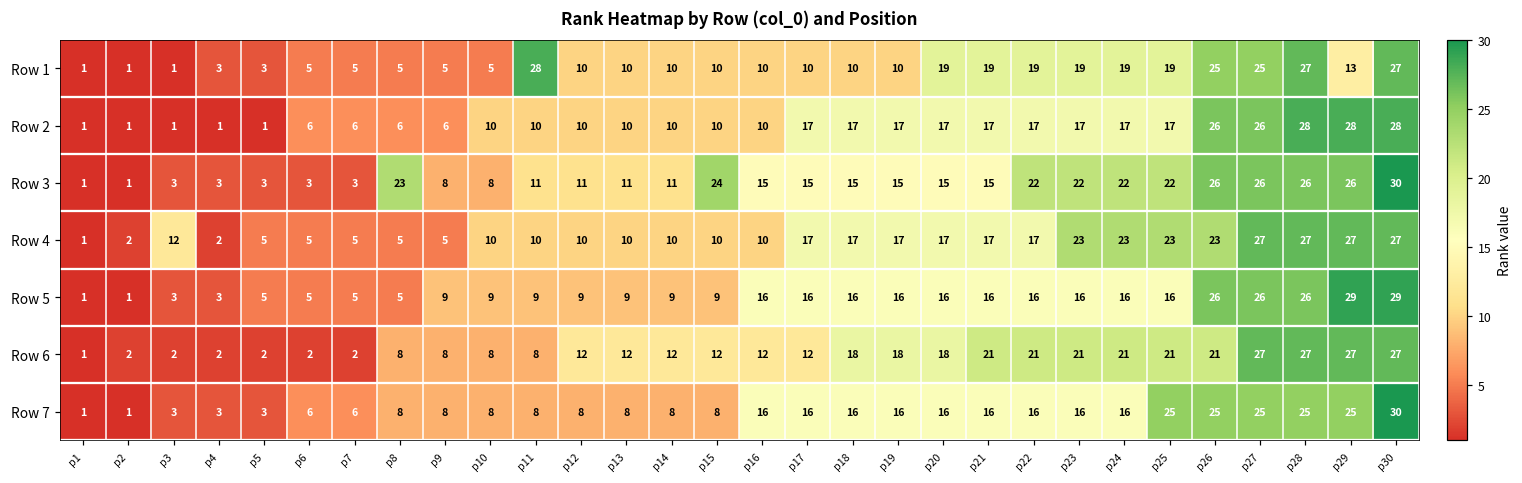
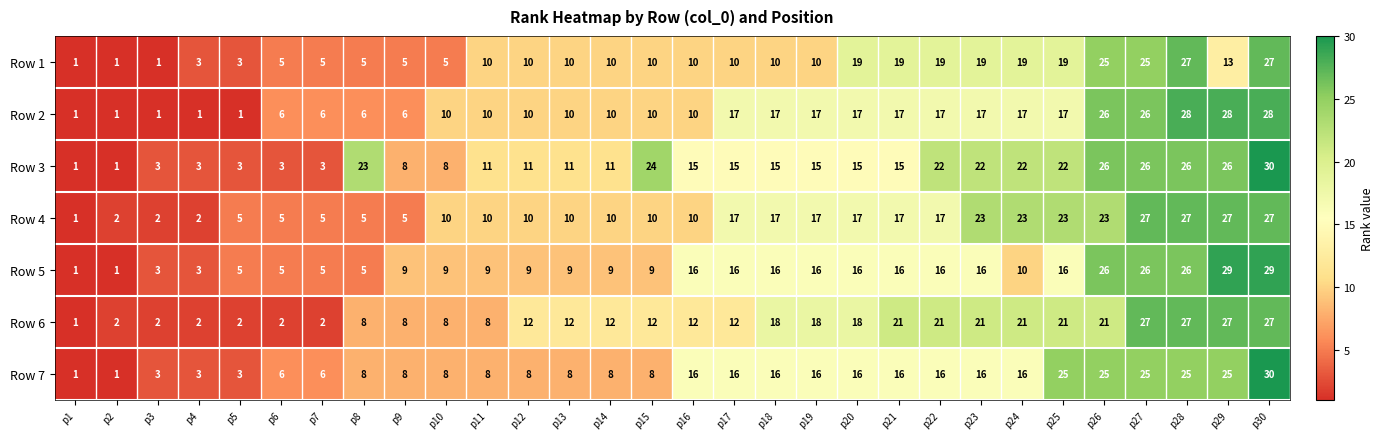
Row 1, p11: 28 -> 10
Row 4, p3: 12 -> 2
Row 5, p24: 16 -> 10
